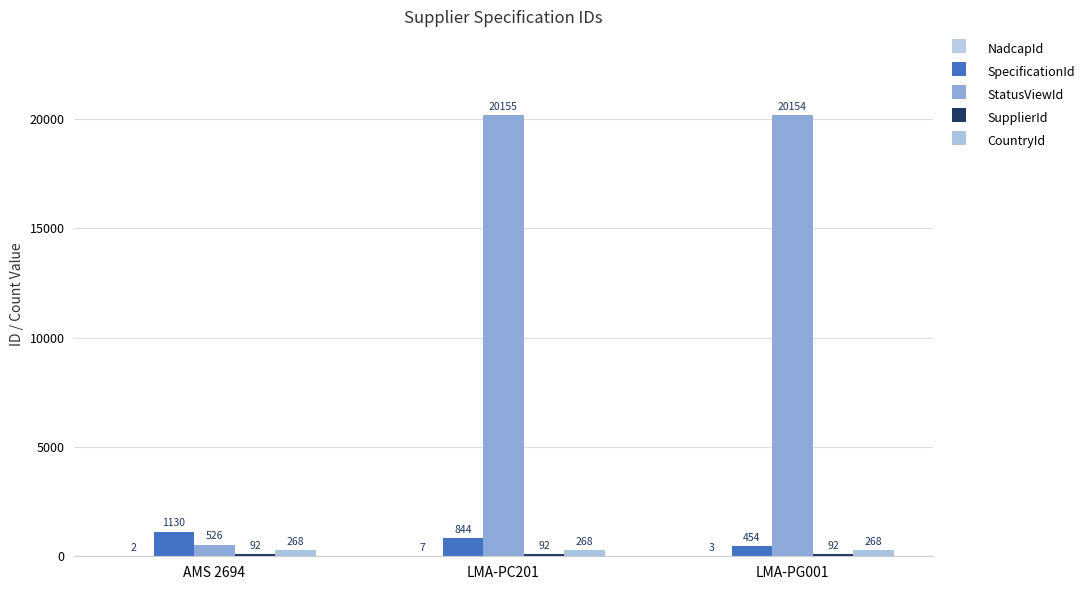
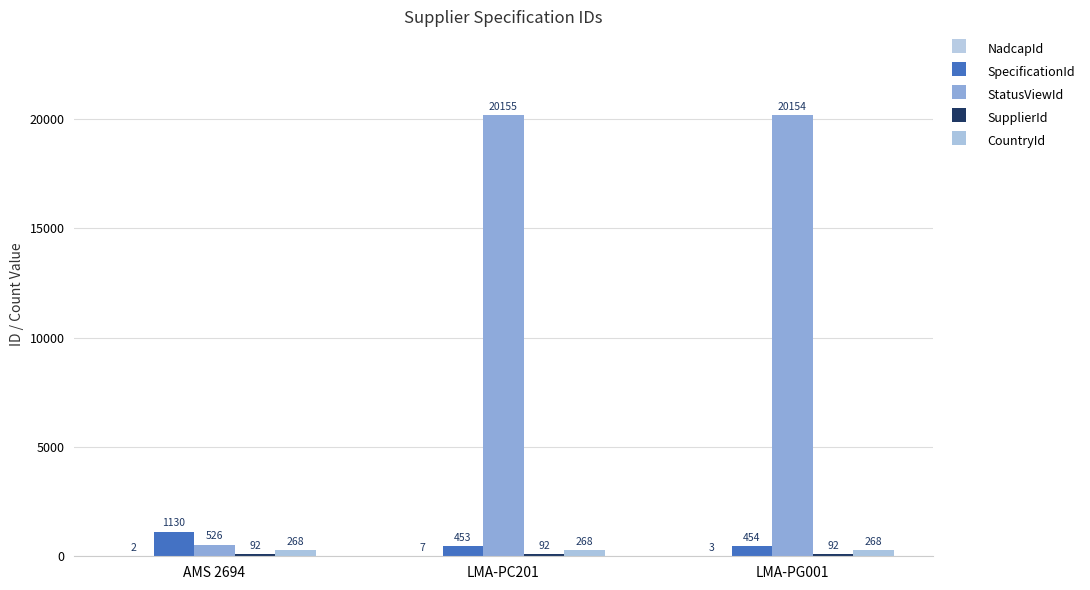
SpecificationId, LMA-PC201: 844 -> 453
